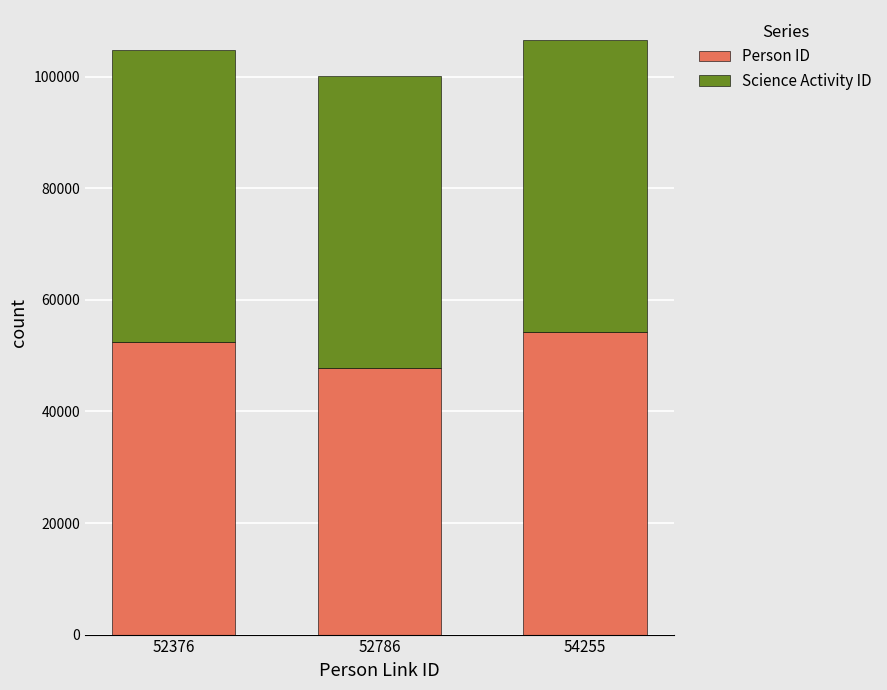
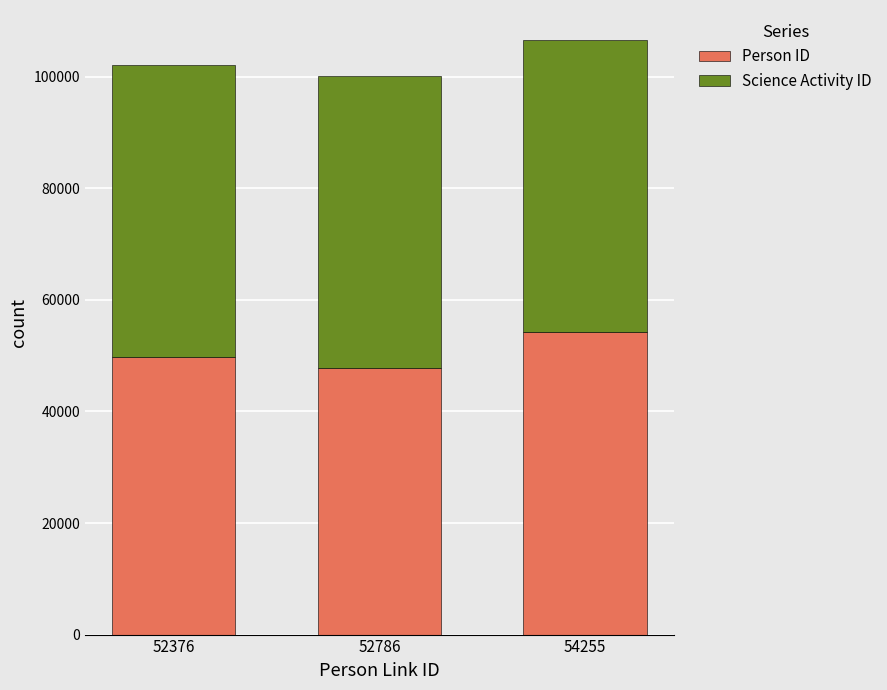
Person ID, 52376: 52000 -> 50000
